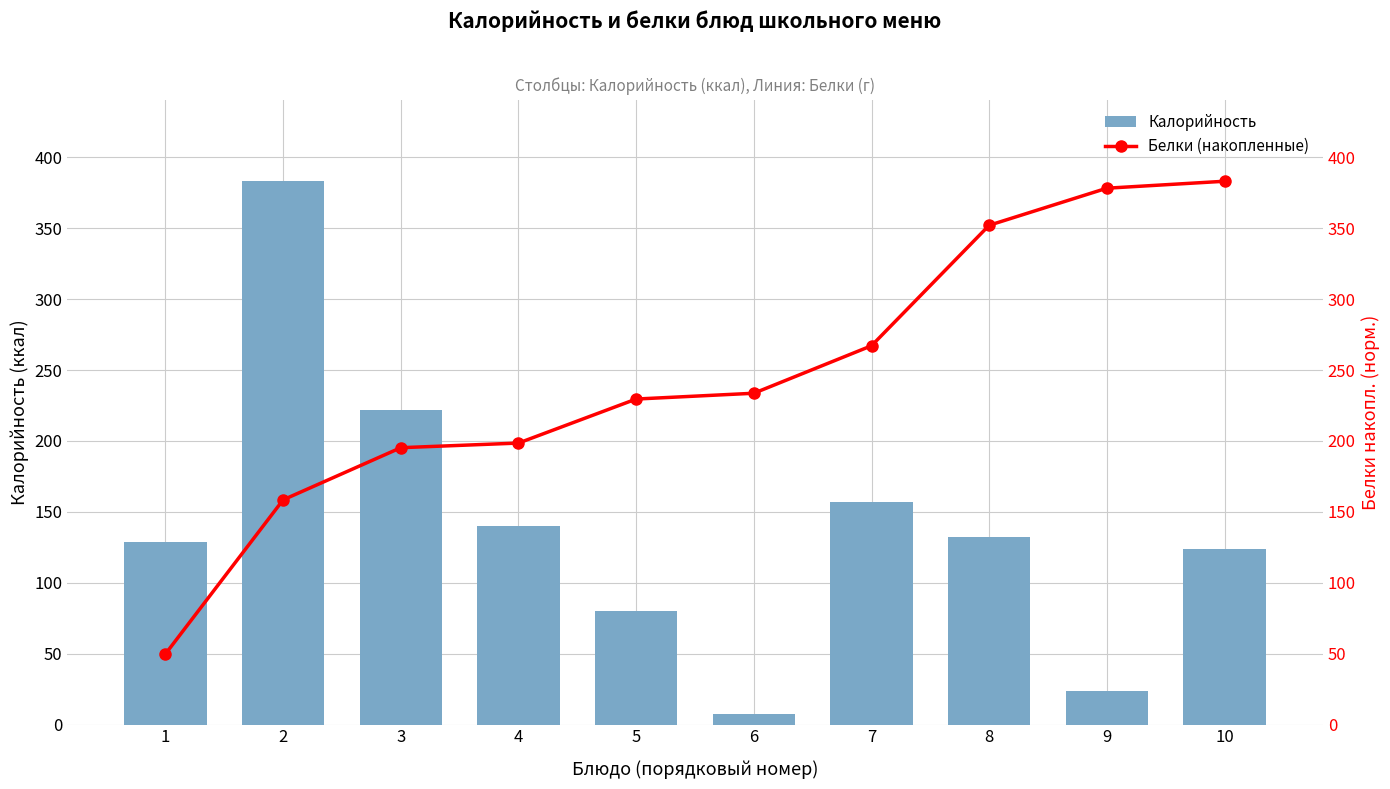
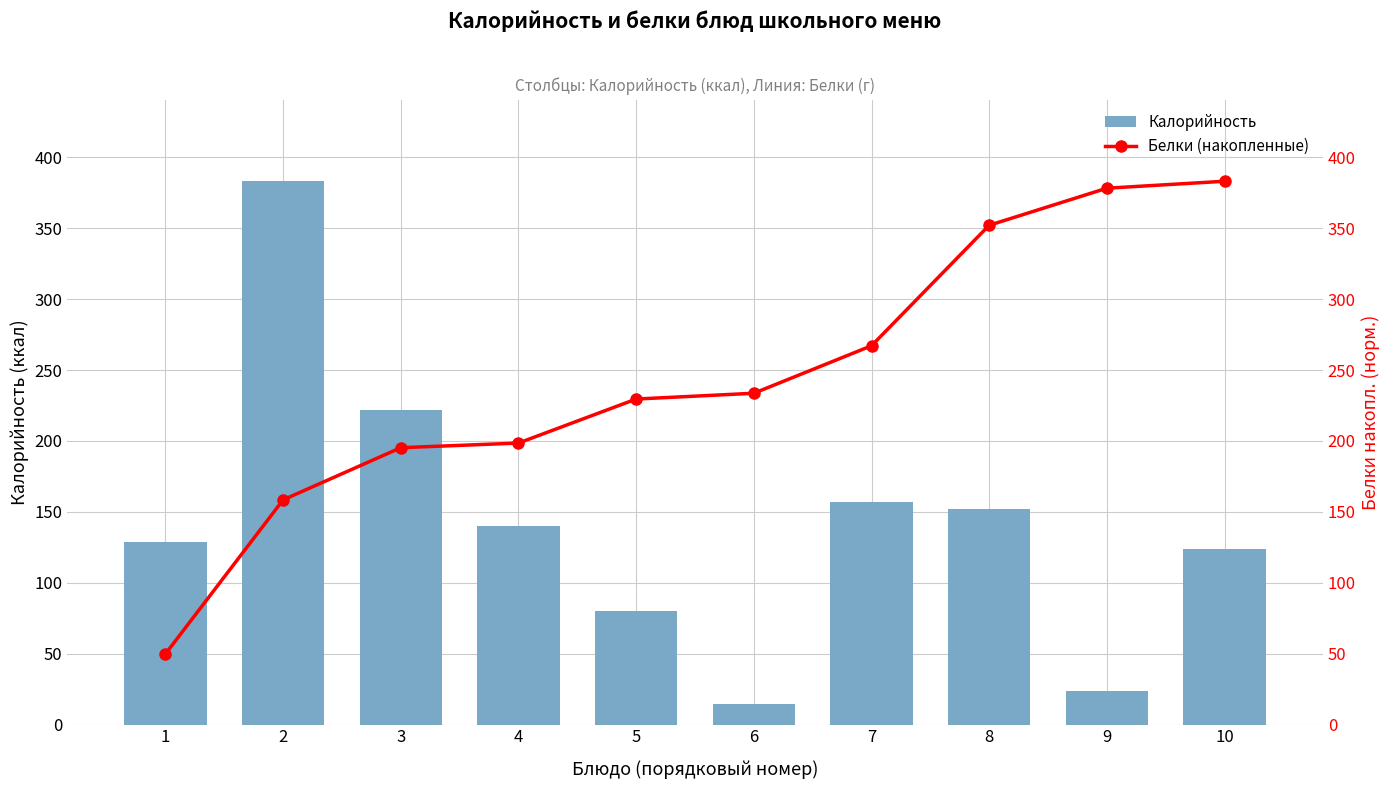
Калорийность, 6: 8 -> 15
Калорийность, 8: 132 -> 152
